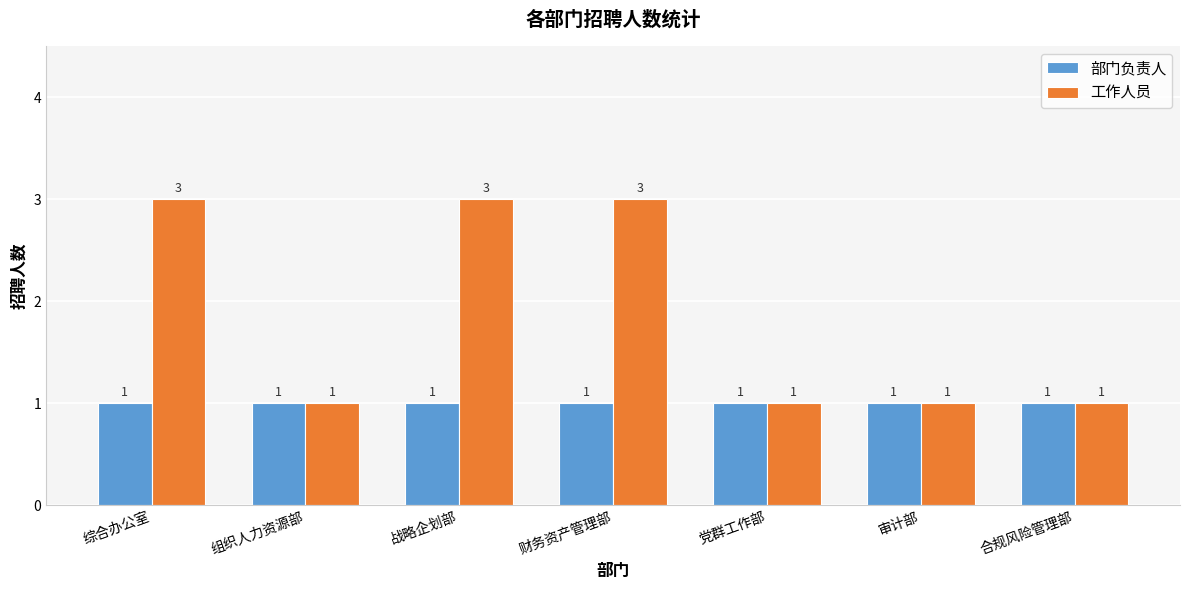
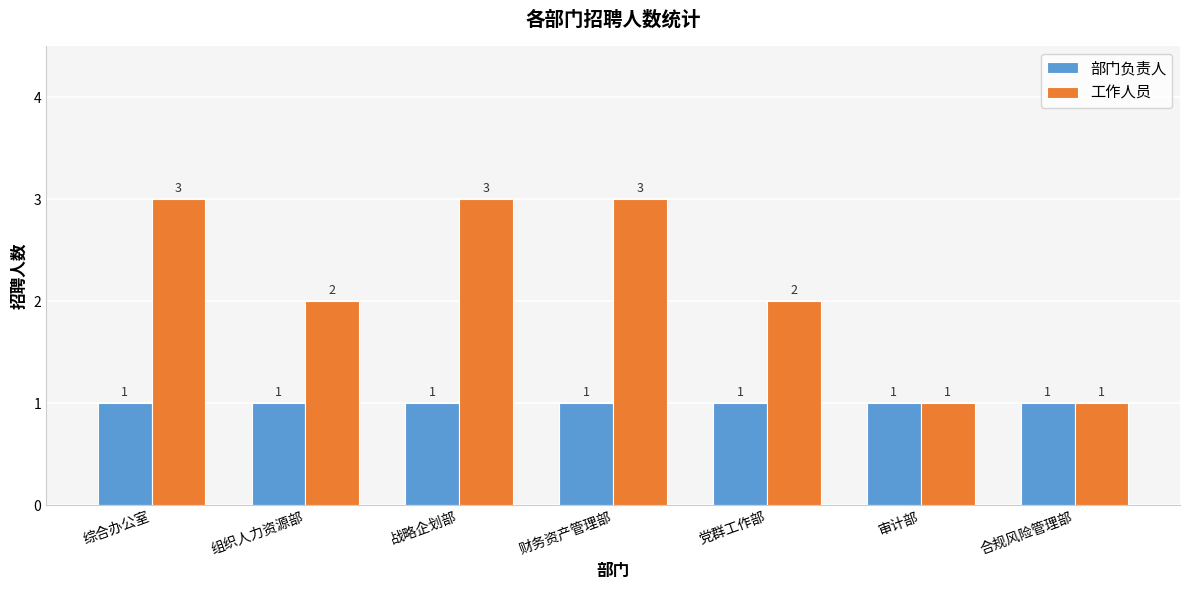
工作人员, 组织人力资源部: 1 -> 2
工作人员, 党群工作部: 1 -> 2
